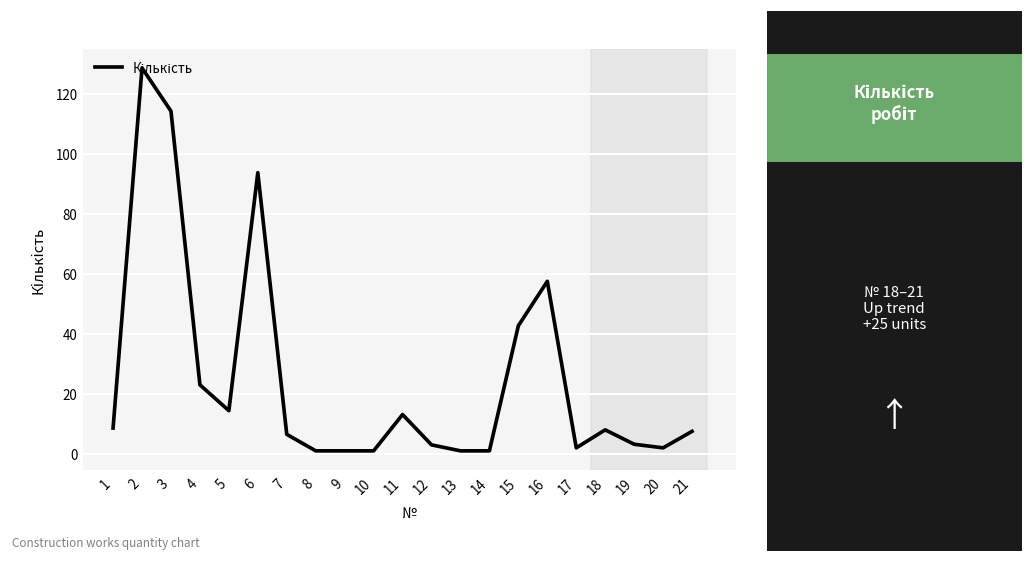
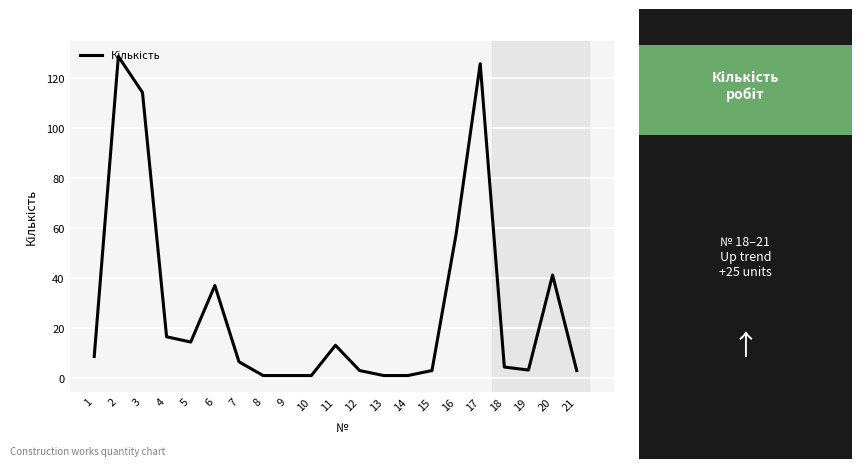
4: 23 -> 17
6: 94 -> 37
15: 43 -> 3
17: 2 -> 126
18: 8 -> 4
20: 2 -> 41
21: 8 -> 3
